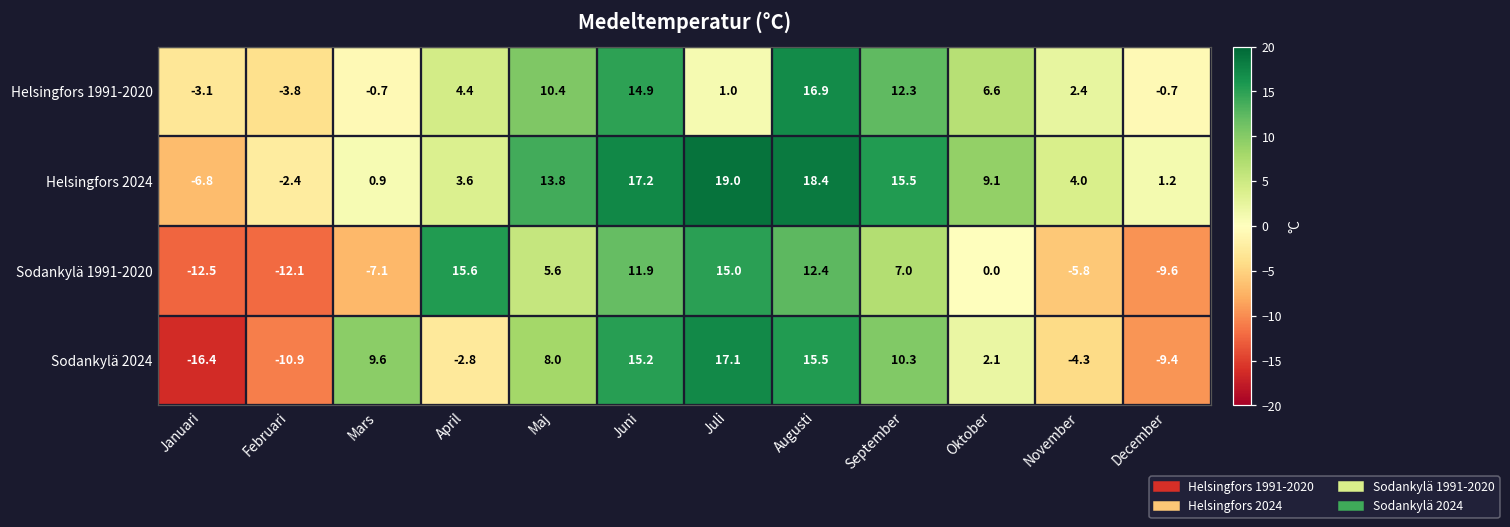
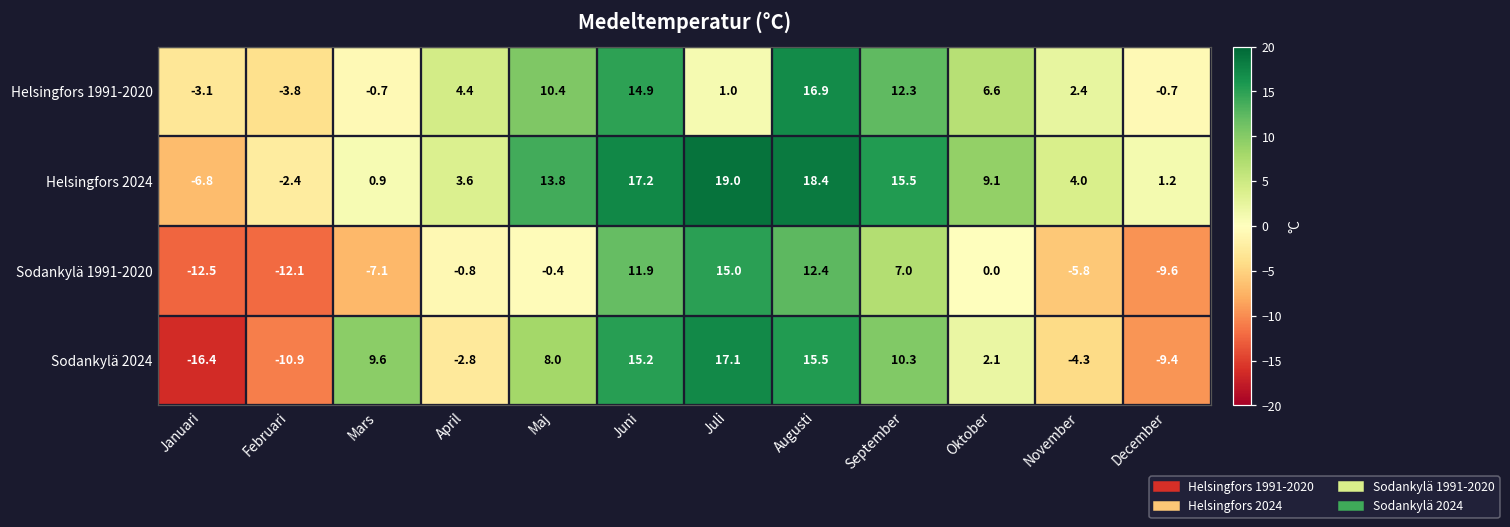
Sodankylä 1991-2020, April: 15.6 -> -0.8
Sodankylä 1991-2020, Maj: 5.6 -> -0.4
